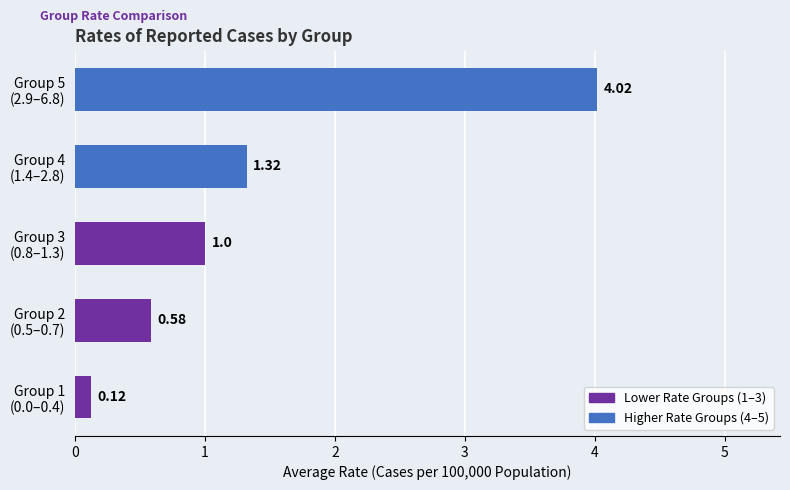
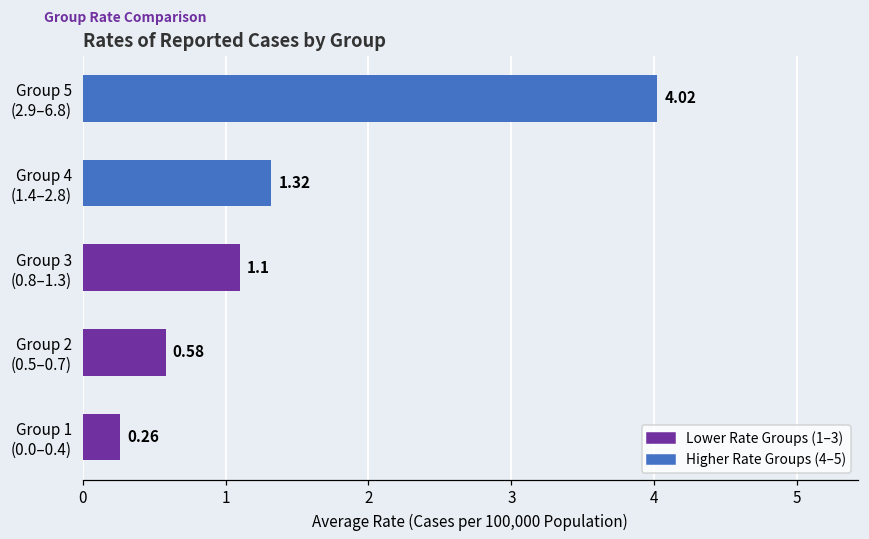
Group 3 (0.8–1.3): 1.0 -> 1.1
Group 1 (0.0–0.4): 0.12 -> 0.26
